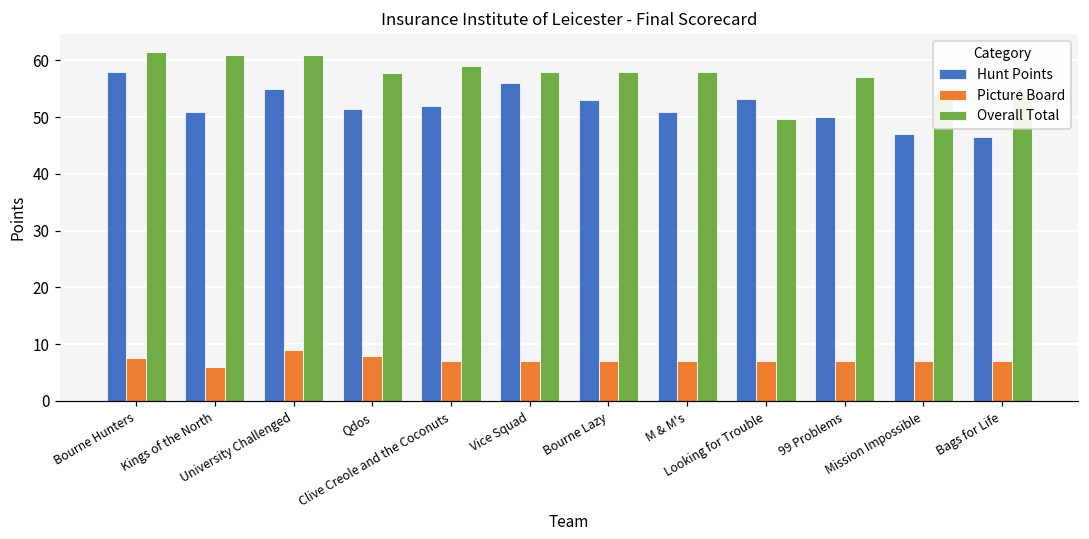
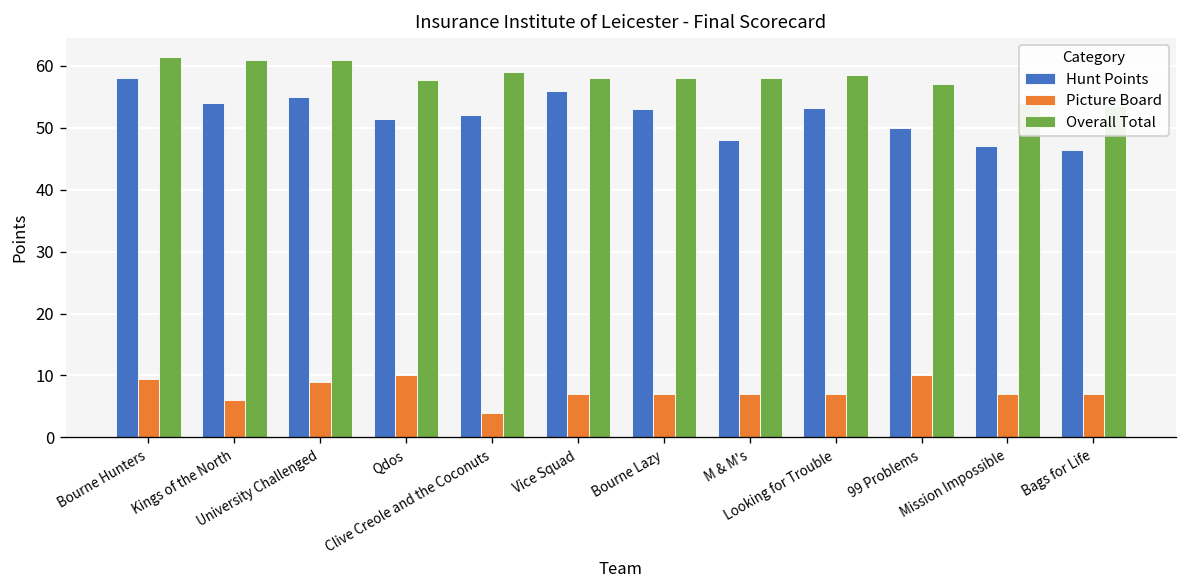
Picture Board, Bourne Hunters: 8 -> 9
Hunt Points, Kings of the North: 51 -> 54
Picture Board, Qdos: 8 -> 10
Picture Board, Clive Creole and the Coconuts: 7 -> 4
Hunt Points, M & M's: 51 -> 48
Overall Total, Looking for Trouble: 50 -> 59
Picture Board, 99 Problems: 7 -> 10
